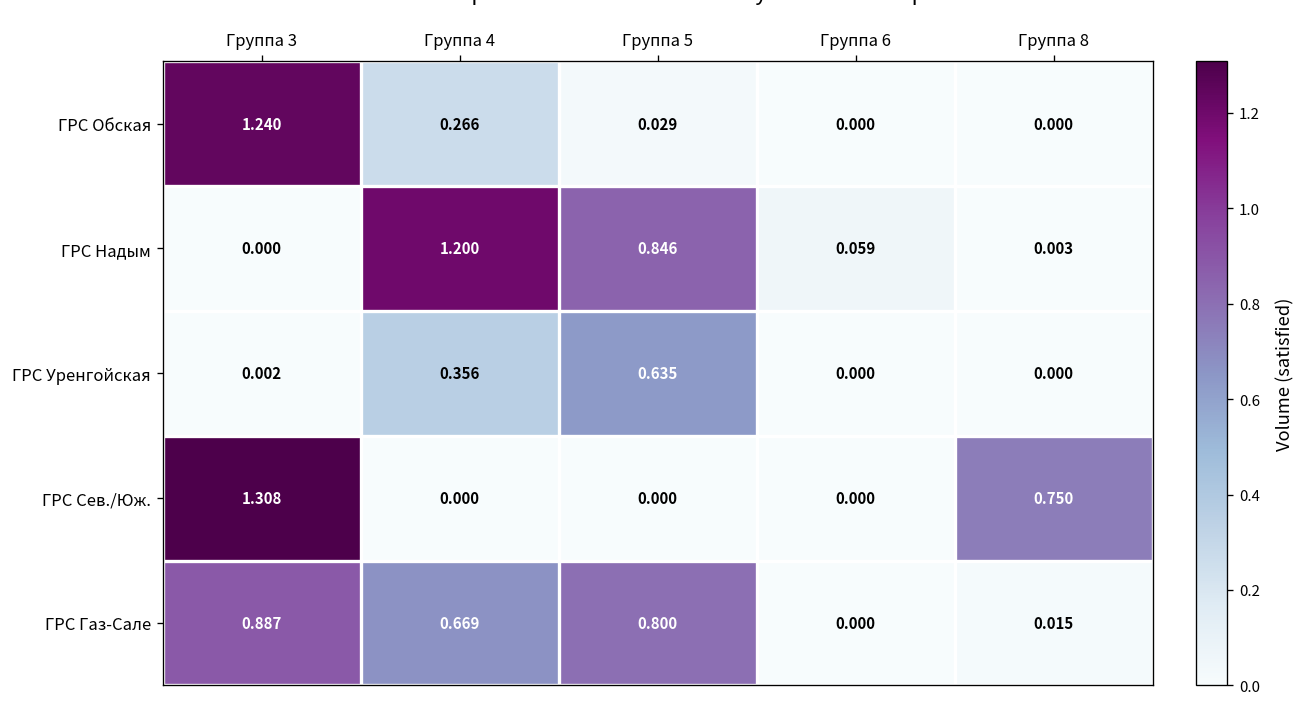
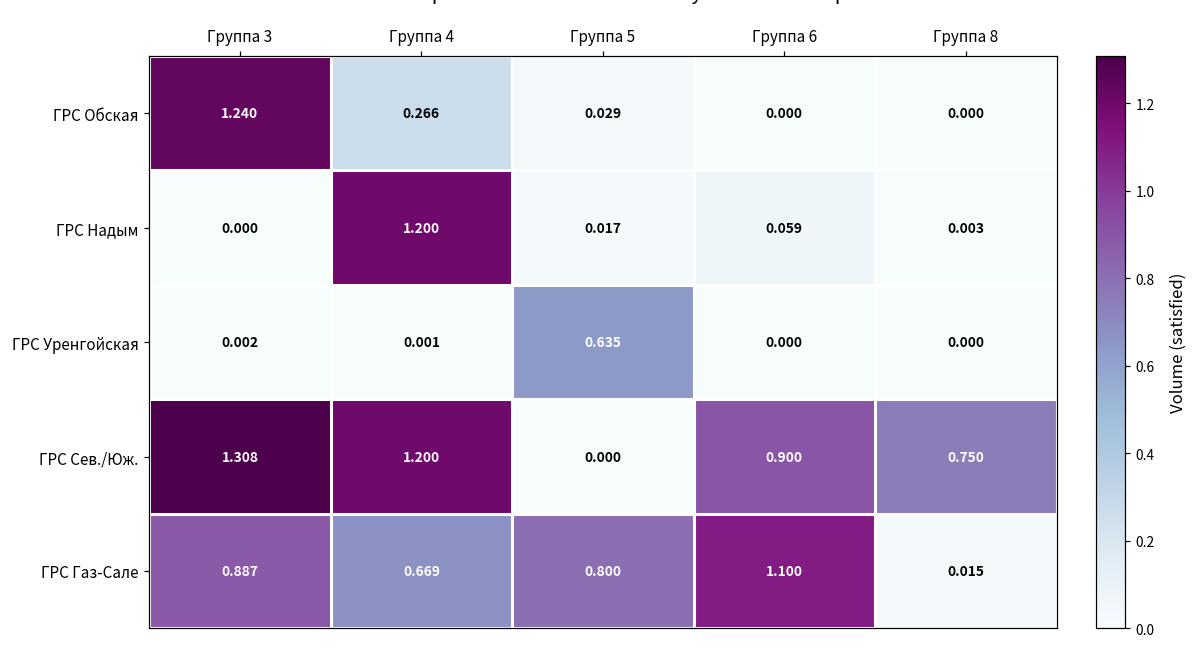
ГРС Надым, Группа 5: 0.846 -> 0.017
ГРС Уренгойская, Группа 4: 0.356 -> 0.001
ГРС Сев./Юж., Группа 4: 0.000 -> 1.200
ГРС Сев./Юж., Группа 6: 0.000 -> 0.900
ГРС Газ-Сале, Группа 6: 0.000 -> 1.100
